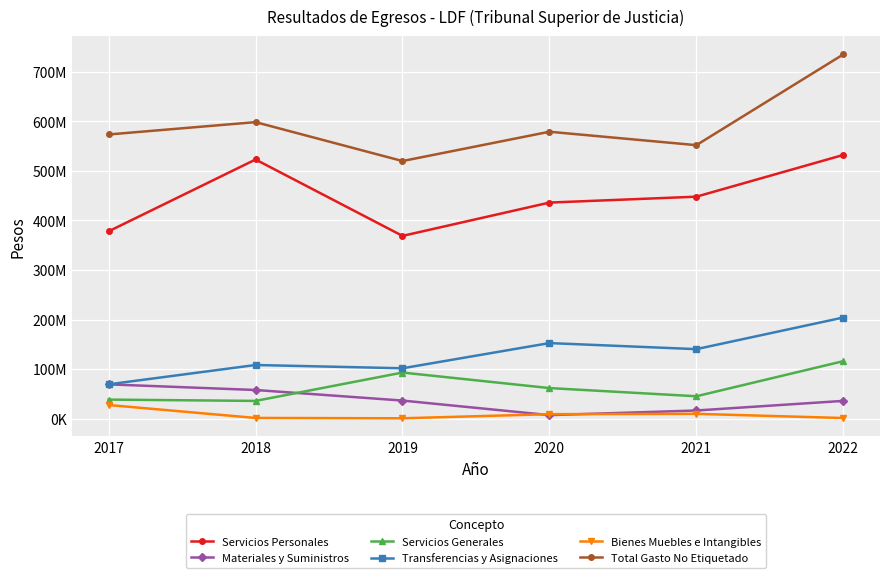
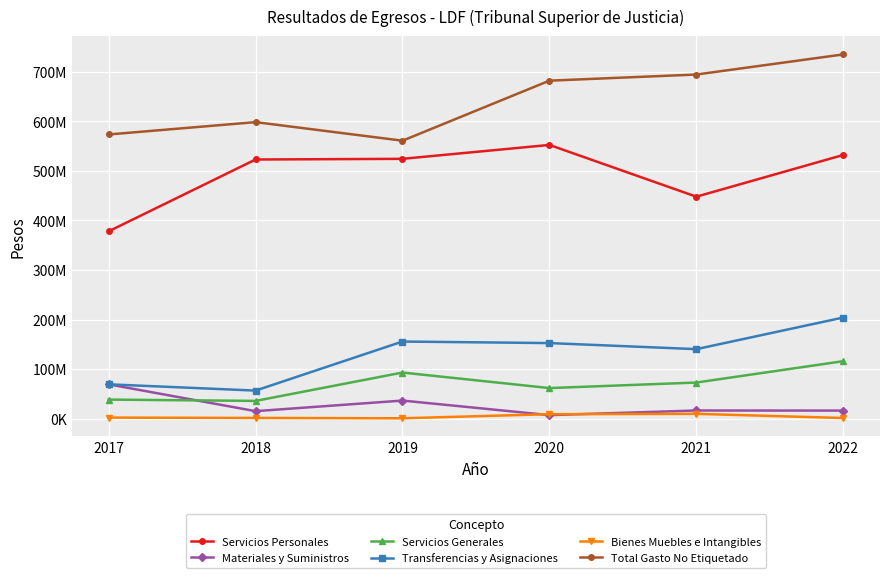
Bienes Muebles e Intangibles, 2017: 30000000 -> 0
Materiales y Suministros, 2018: 60000000 -> 10000000
Transferencias y Asignaciones, 2018: 110000000 -> 60000000
Servicios Personales, 2019: 370000000 -> 520000000
Transferencias y Asignaciones, 2019: 100000000 -> 160000000
Total Gasto No Etiquetado, 2019: 520000000 -> 560000000
Servicios Personales, 2020: 440000000 -> 550000000
Total Gasto No Etiquetado, 2020: 580000000 -> 680000000
Servicios Generales, 2021: 40000000 -> 70000000
Total Gasto No Etiquetado, 2021: 550000000 -> 690000000
Materiales y Suministros, 2022: 40000000 -> 20000000
